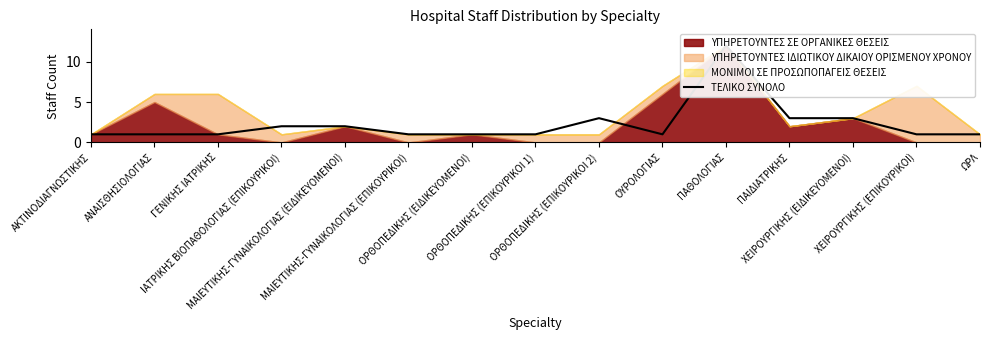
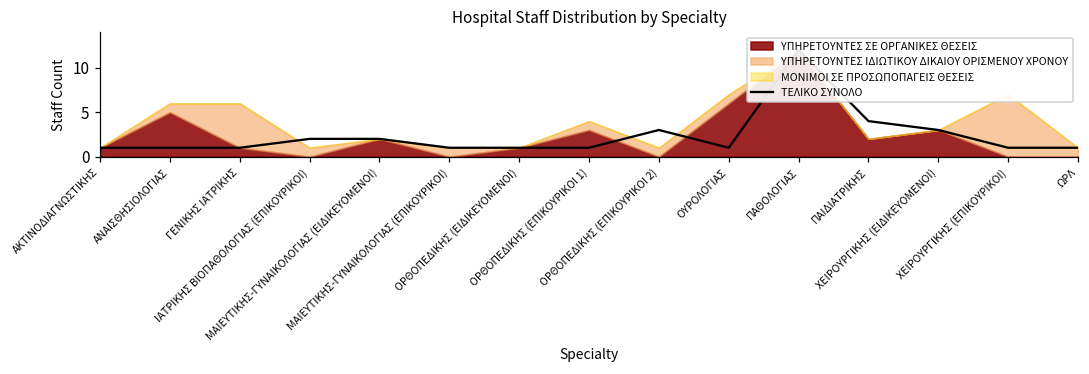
ΥΠΗΡΕΤΟΥΝΤΕΣ ΣΕ ΟΡΓΑΝΙΚΕΣ ΘΕΣΕΙΣ, ΟΡΘΟΠΕΔΙΚΗΣ (ΕΠΙΚΟΥΡΙΚΟΙ 1): 0 -> 3
ΤΕΛΙΚΟ ΣΥΝΟΛΟ, ΠΑΙΔΙΑΤΡΙΚΗΣ: 3 -> 4
